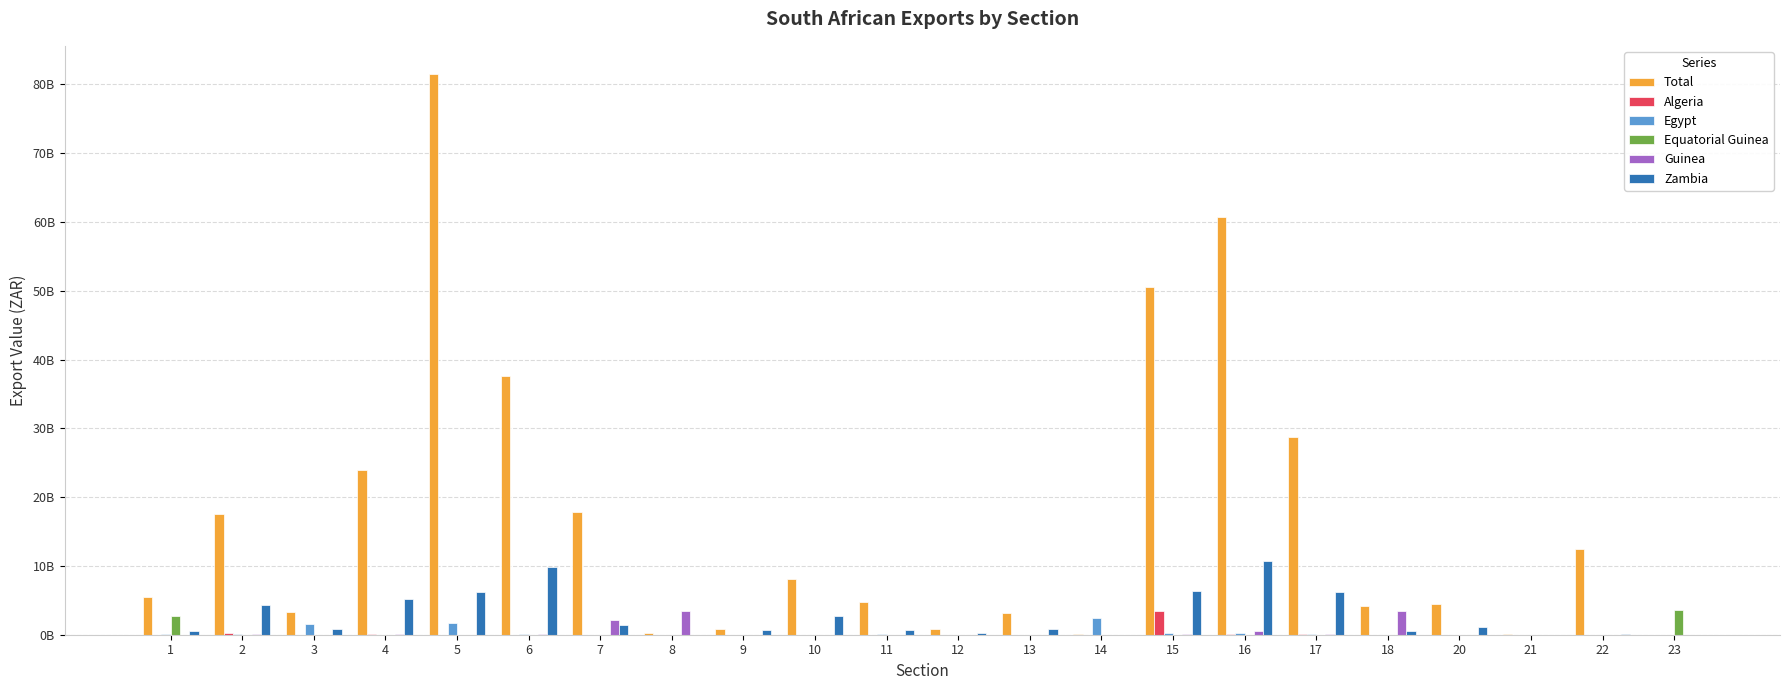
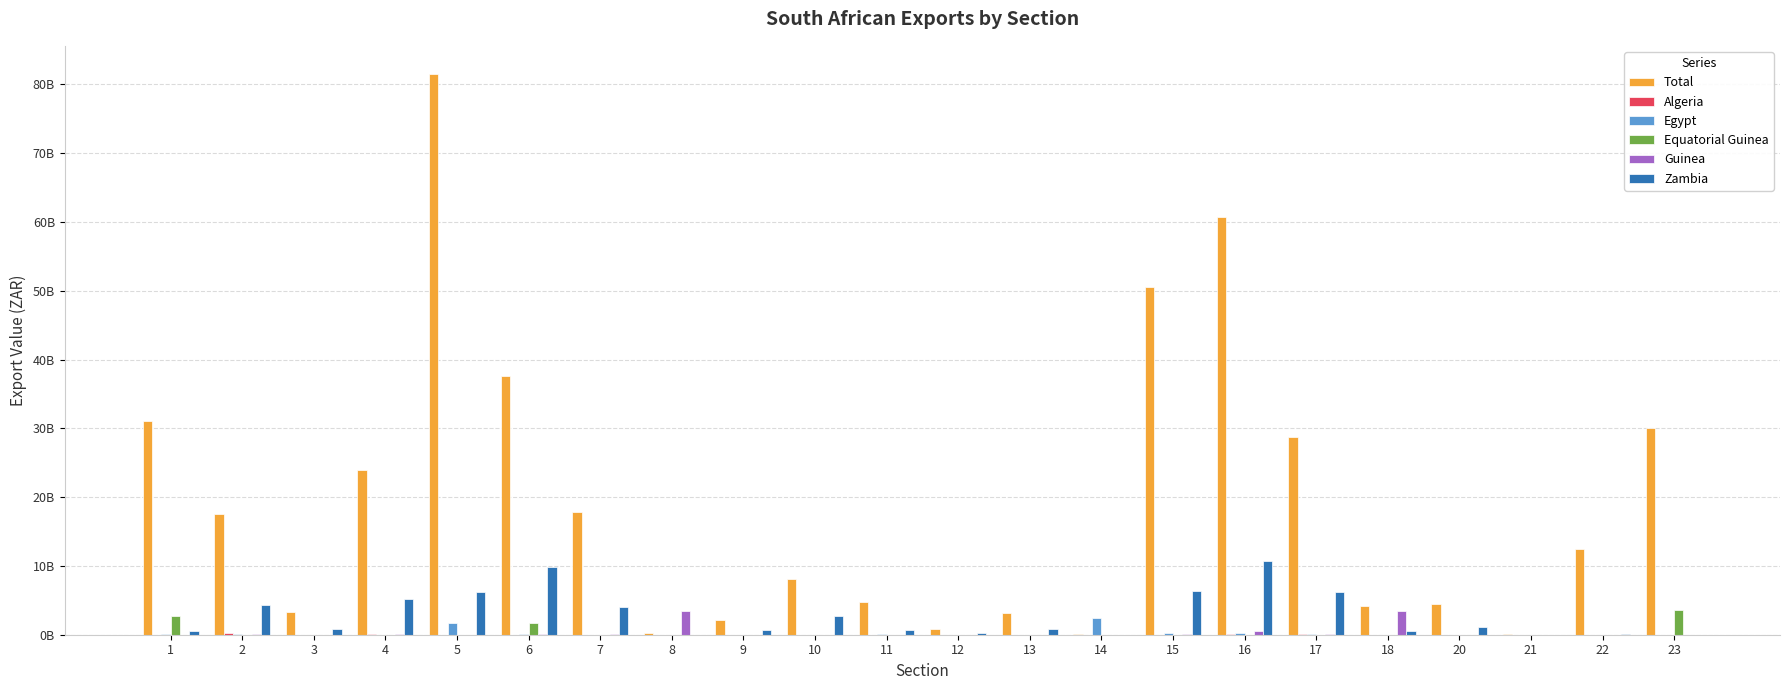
Total, 1: 5000000000 -> 31000000000
Egypt, 3: 2000000000 -> 0
Equatorial Guinea, 6: 0 -> 2000000000
Guinea, 7: 2000000000 -> 0
Zambia, 7: 1000000000 -> 4000000000
Total, 9: 1000000000 -> 2000000000
Algeria, 15: 3000000000 -> 0
Total, 23: 0 -> 30000000000
